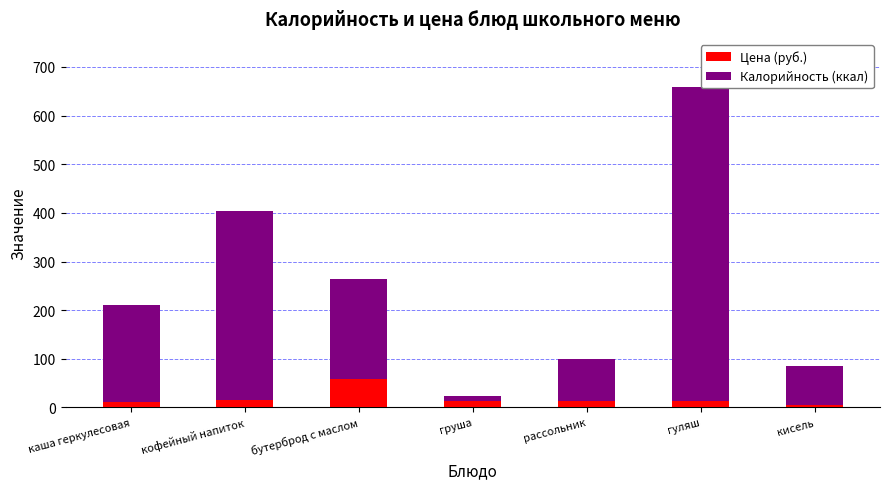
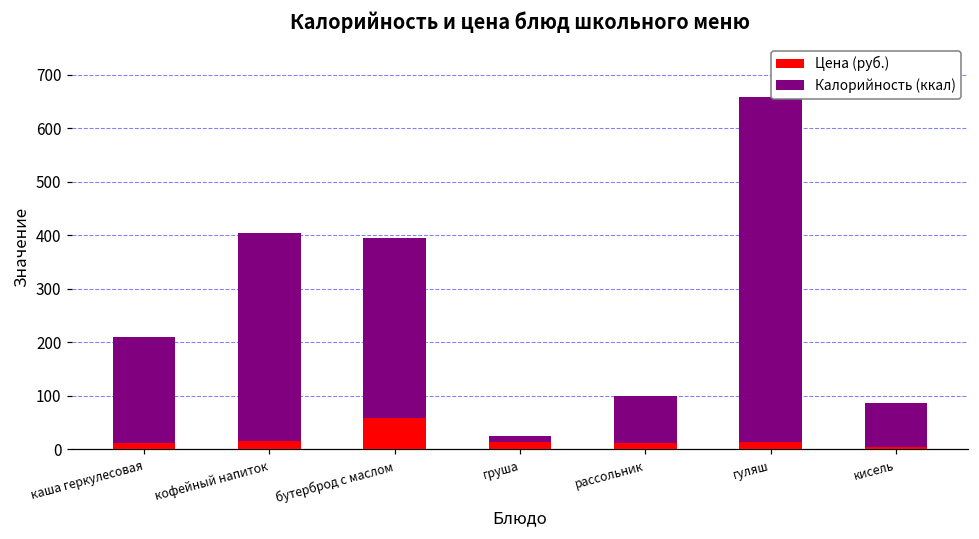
Калорийность (ккал), бутерброд с маслом: 210 -> 340
